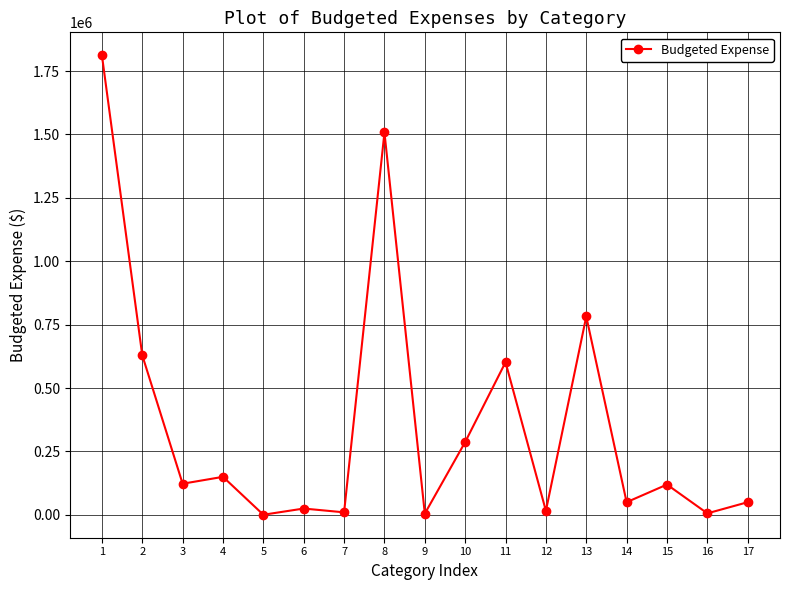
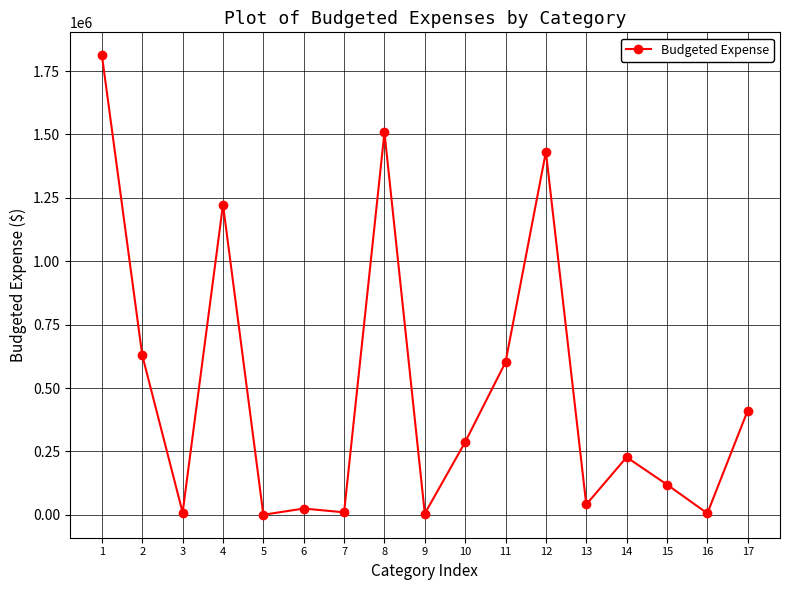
3: 120000 -> 10000
4: 150000 -> 1220000
12: 20000 -> 1430000
13: 780000 -> 40000
14: 50000 -> 230000
17: 50000 -> 410000
